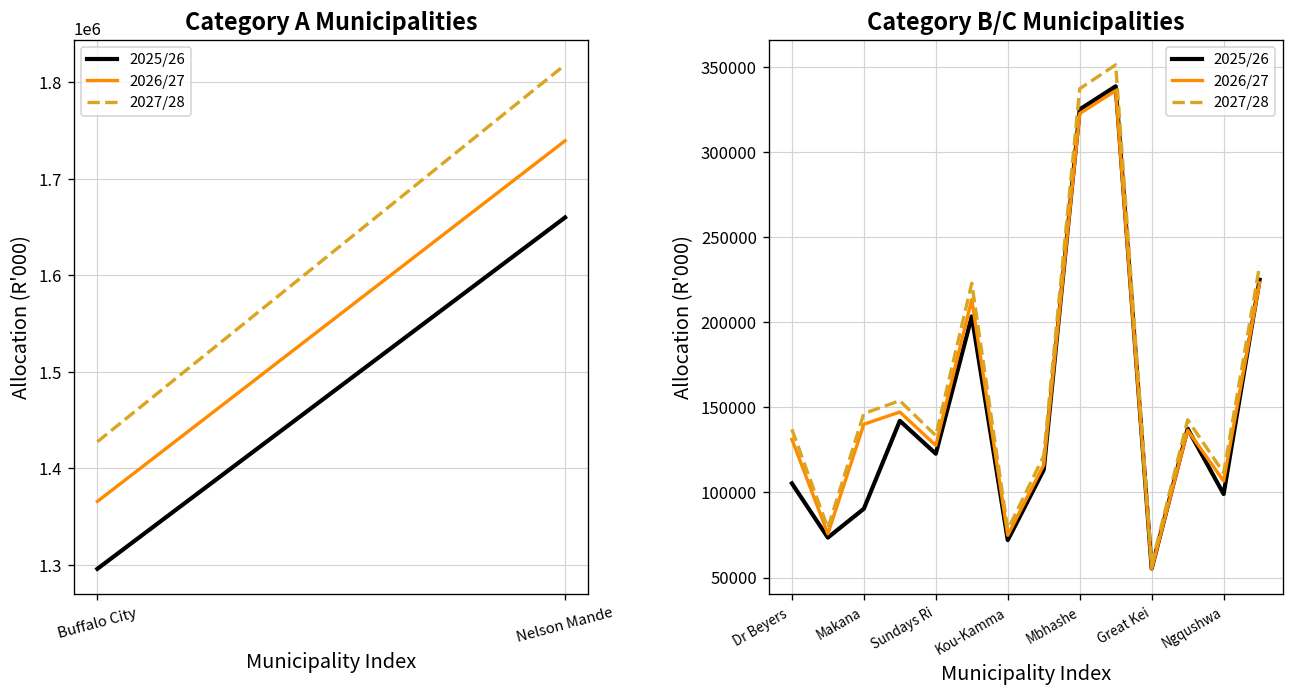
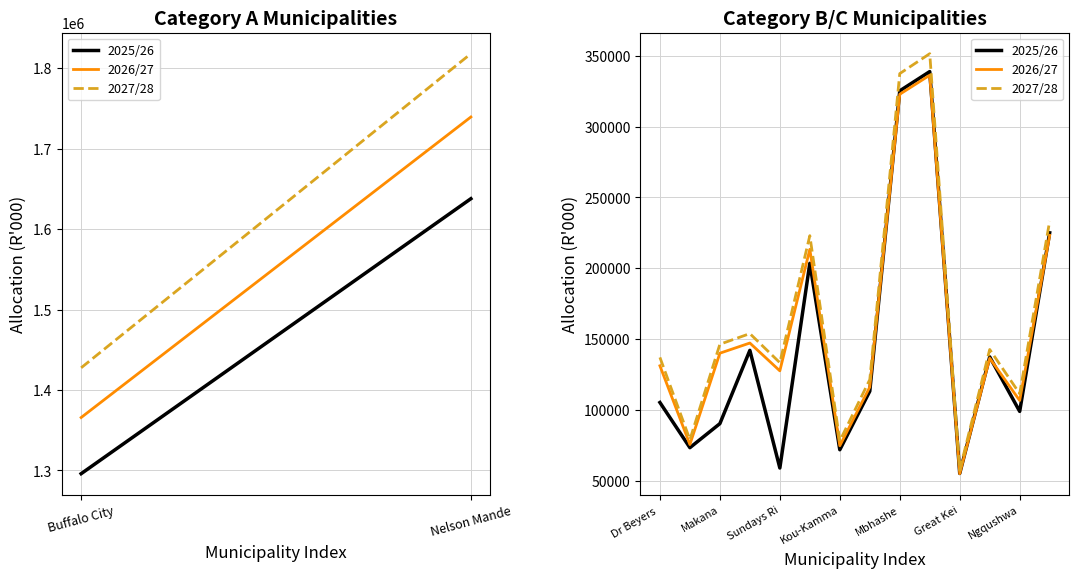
Category A Municipalities, 2025/26, Nelson Mande: 1660000 -> 1640000
Category B/C Municipalities, 2025/26, Sundays Ri: 123000 -> 59000
